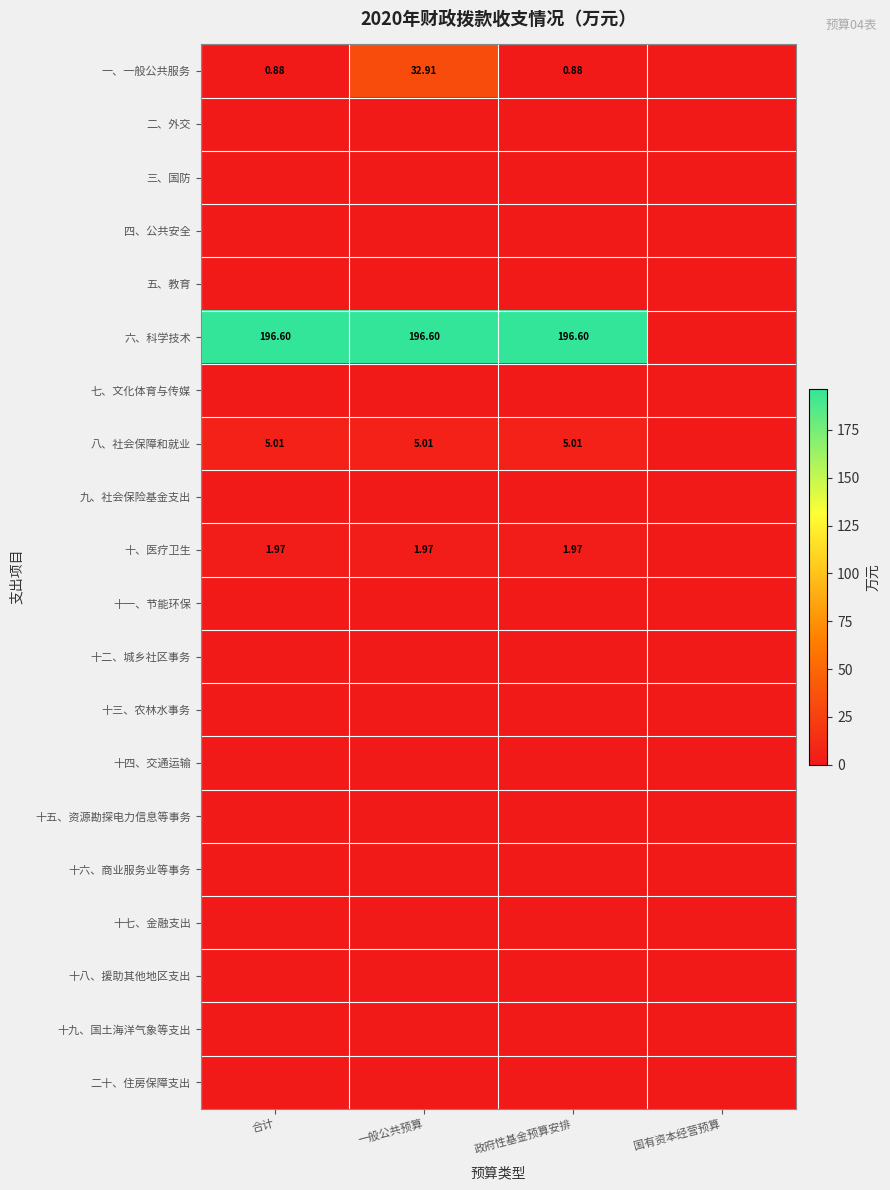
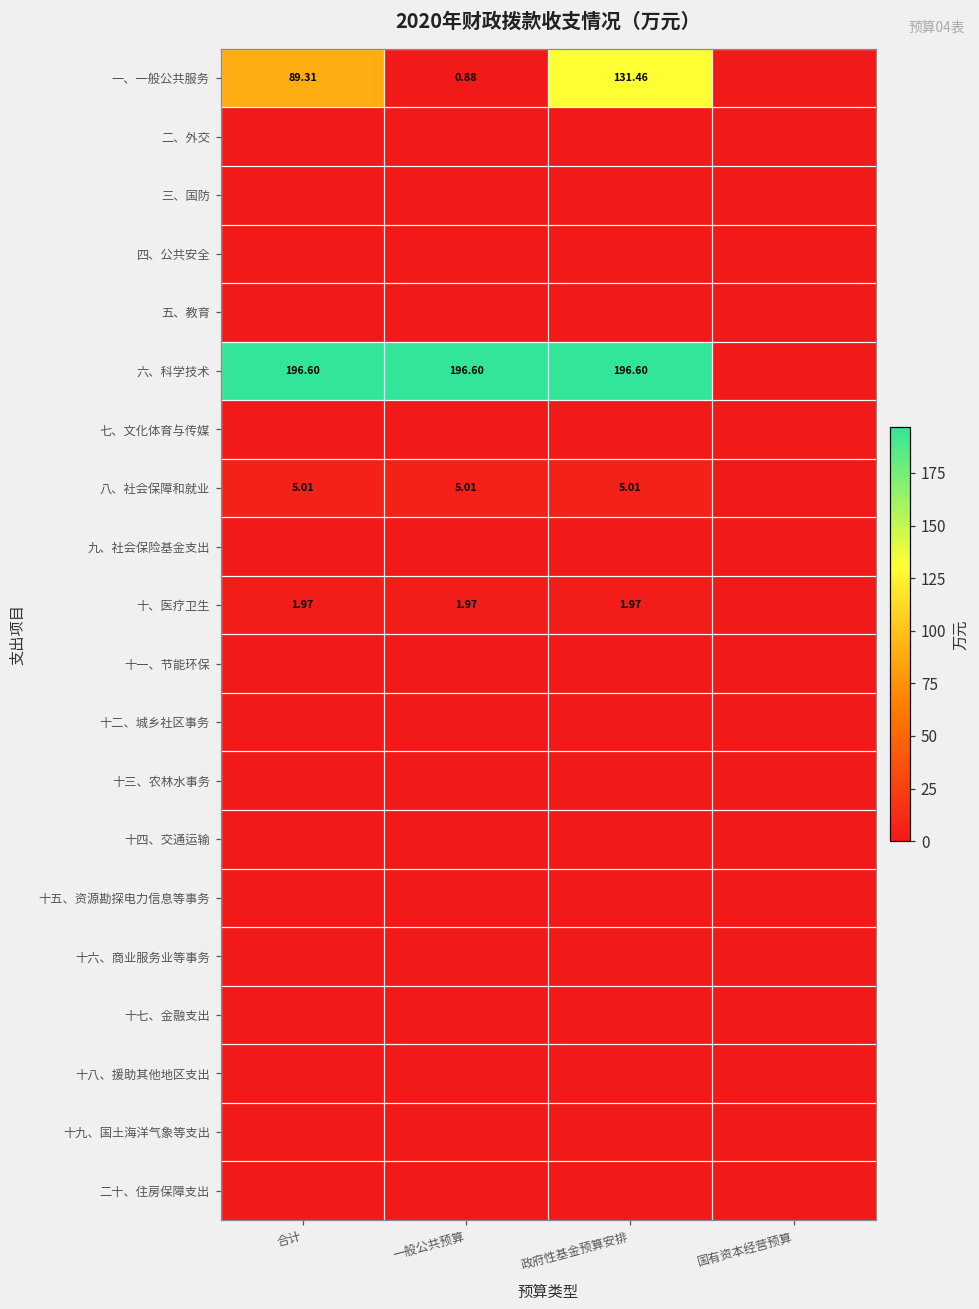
一、一般公共服务, 合计: 0.88 -> 89.31
一、一般公共服务, 一般公共预算: 32.91 -> 0.88
一、一般公共服务, 政府性基金预算安排: 0.88 -> 131.46
